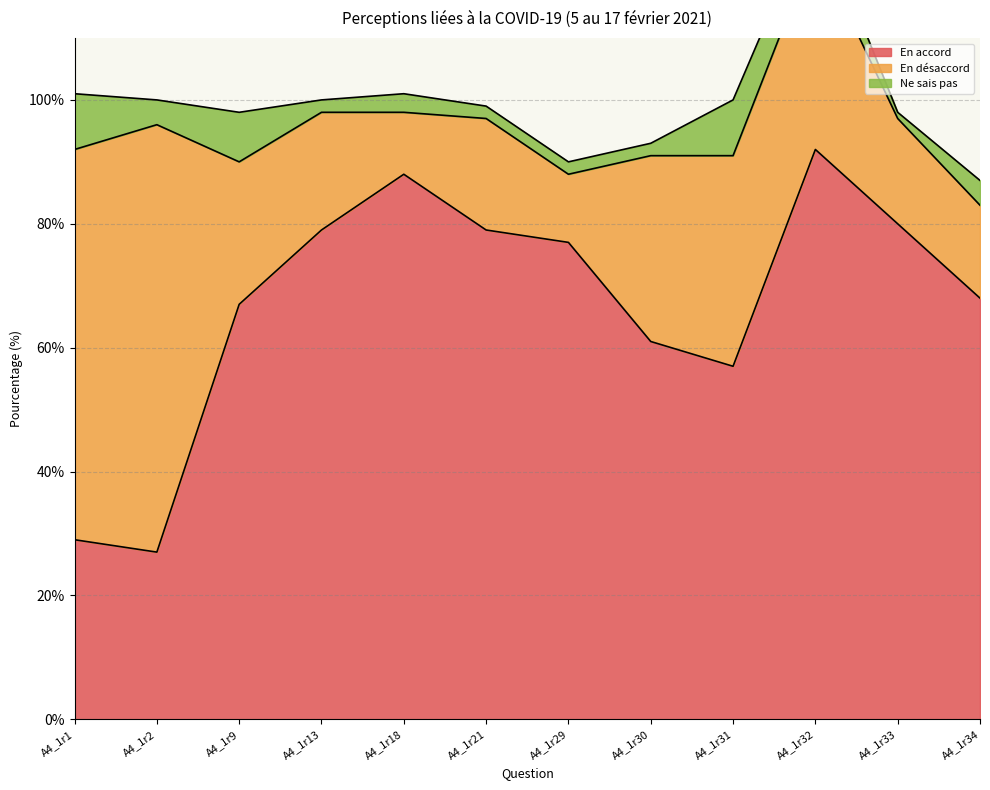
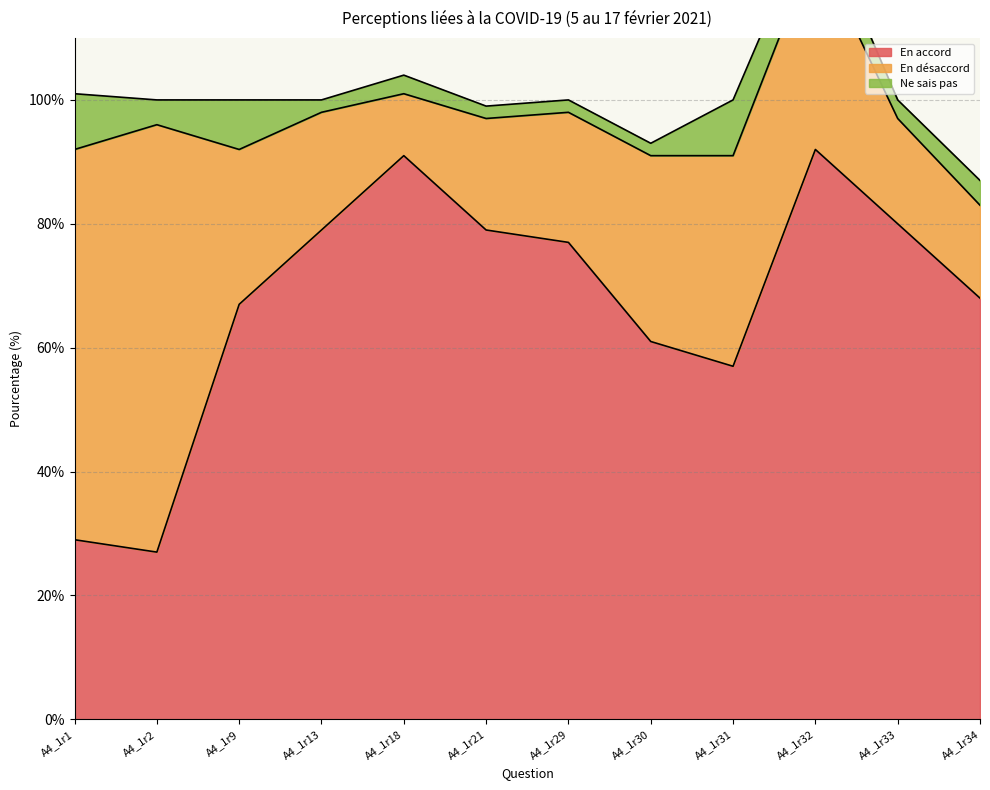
En désaccord, A4_1r9: 23% -> 25%
En accord, A4_1r18: 88% -> 91%
En désaccord, A4_1r29: 11% -> 21%
Ne sais pas, A4_1r33: 1% -> 3%
